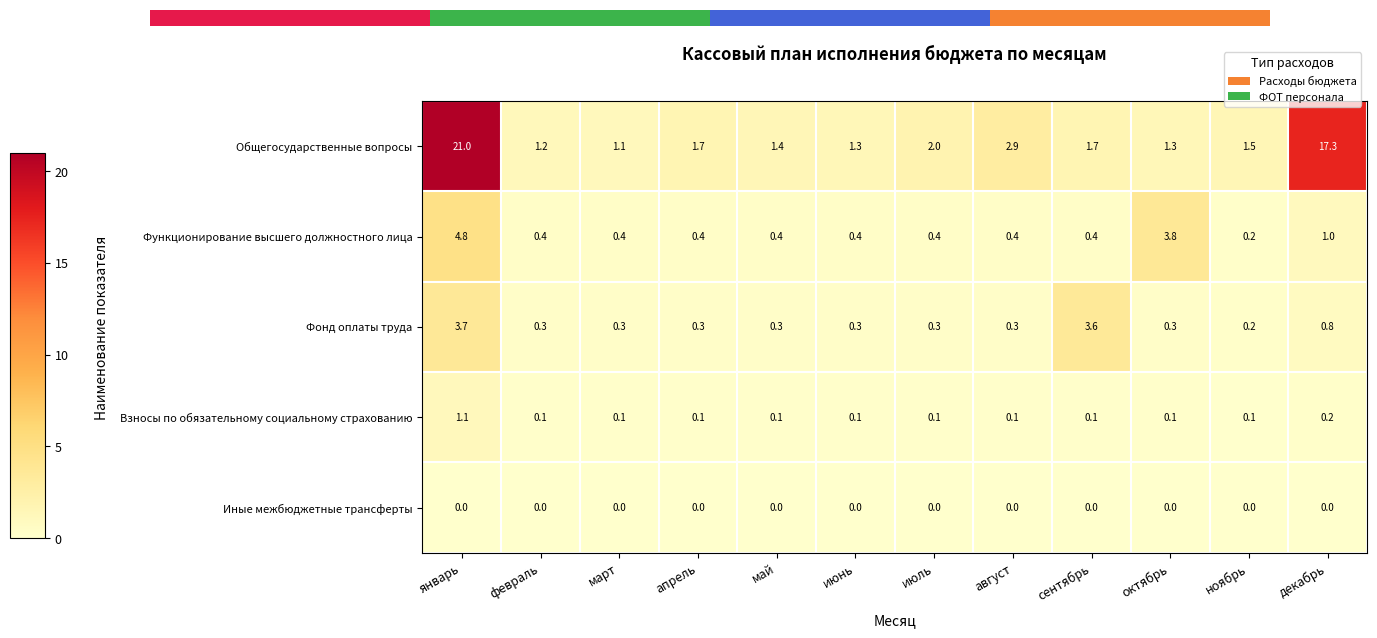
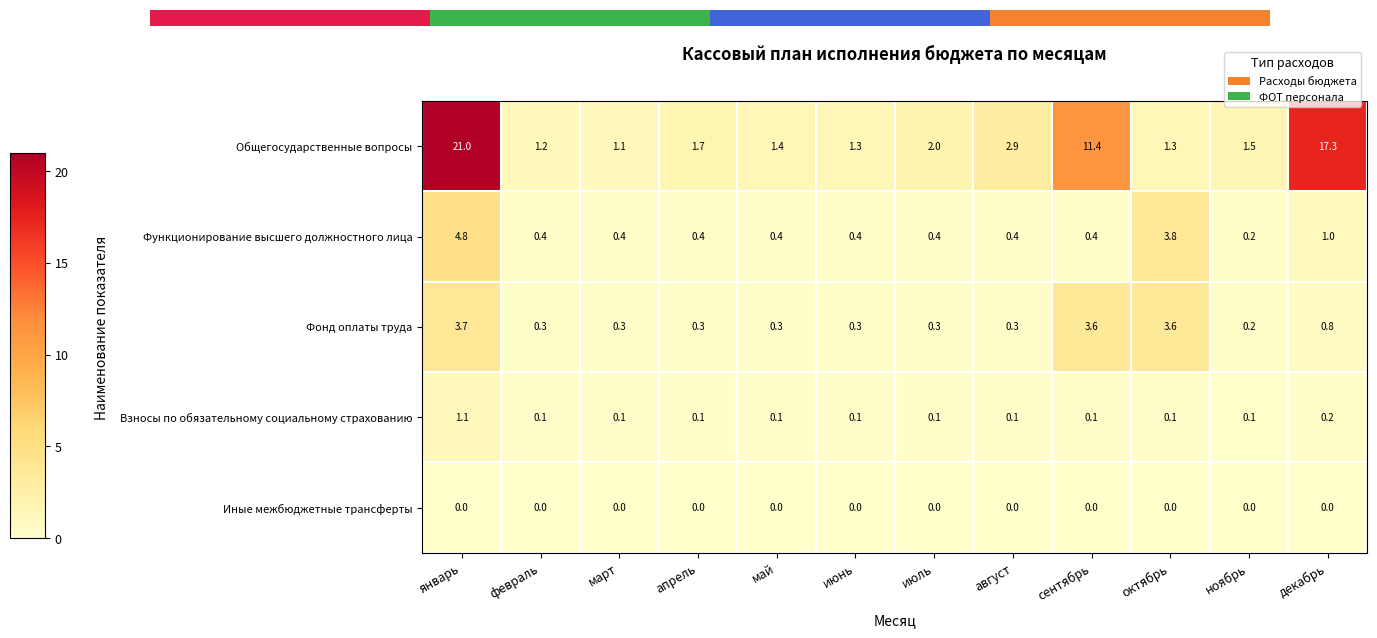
Кассовый план исполнения бюджета по месяцам, Общегосударственные вопросы, сентябрь: 1.7 -> 11.4
Кассовый план исполнения бюджета по месяцам, Фонд оплаты труда, октябрь: 0.3 -> 3.6
